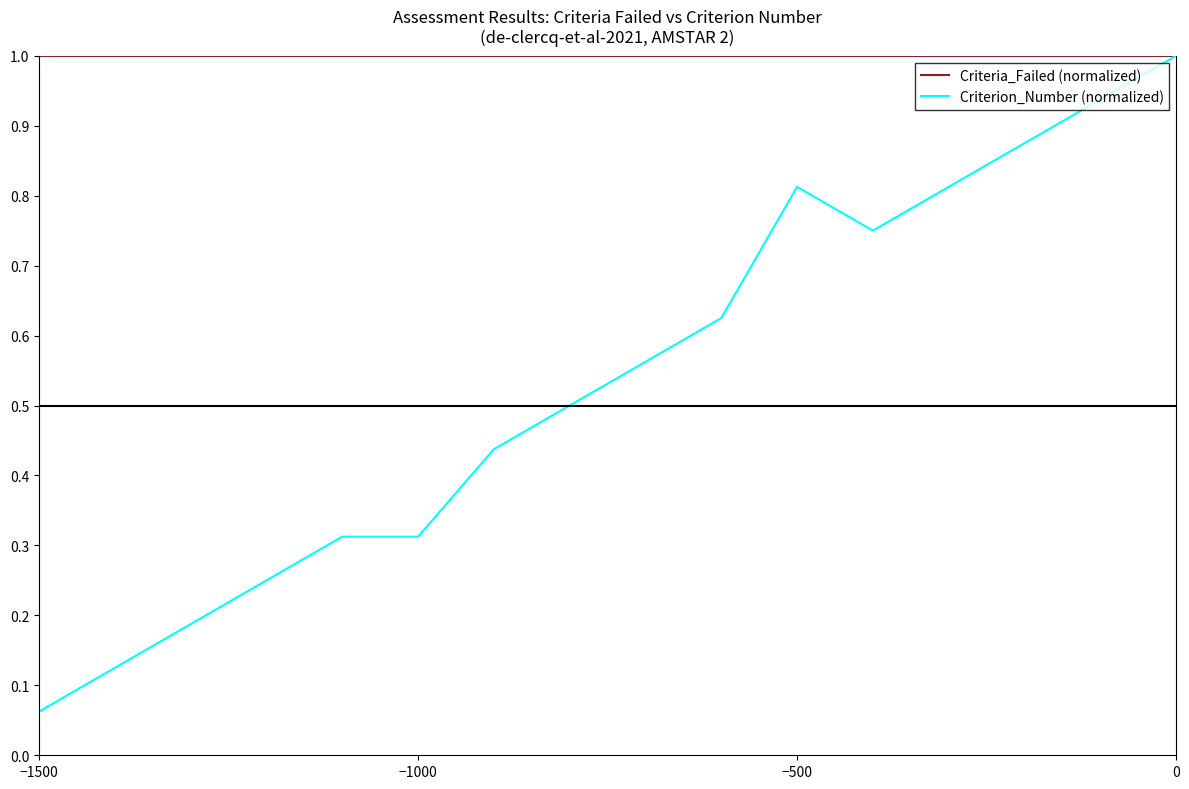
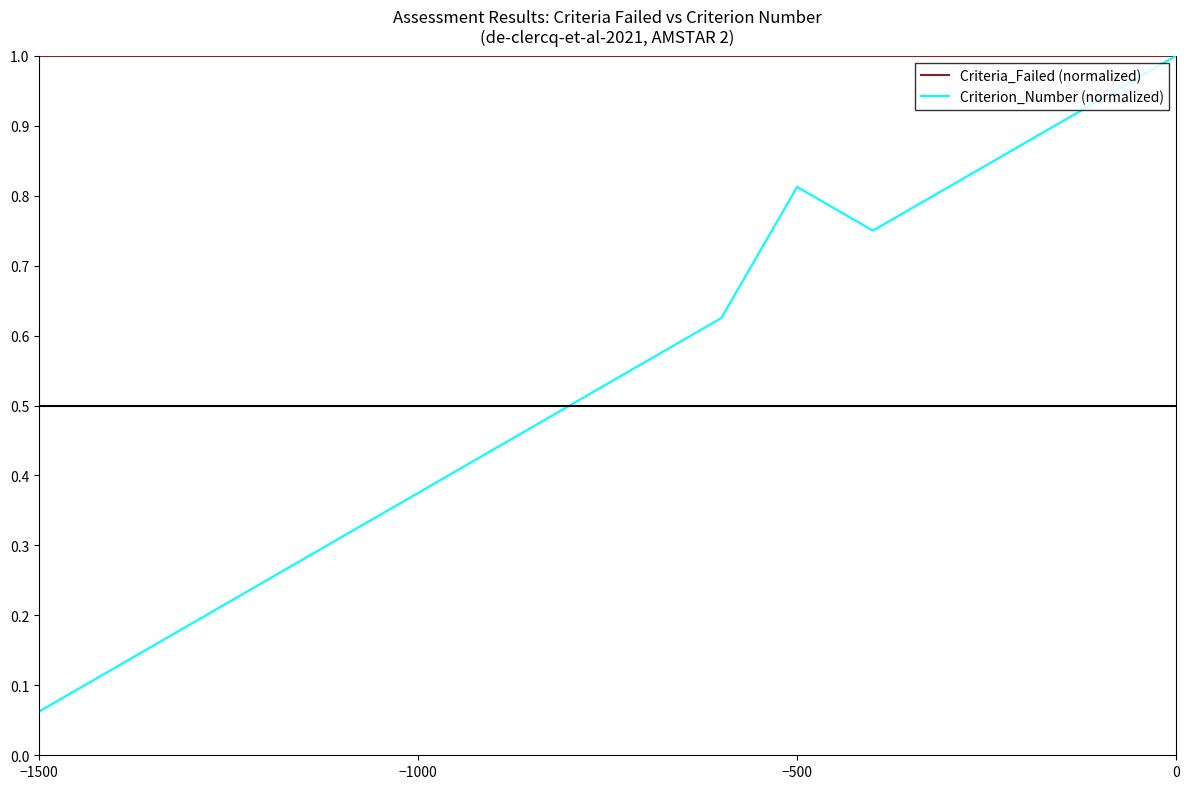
Criterion_Number (normalized), −1000: 0.31 -> 0.38
